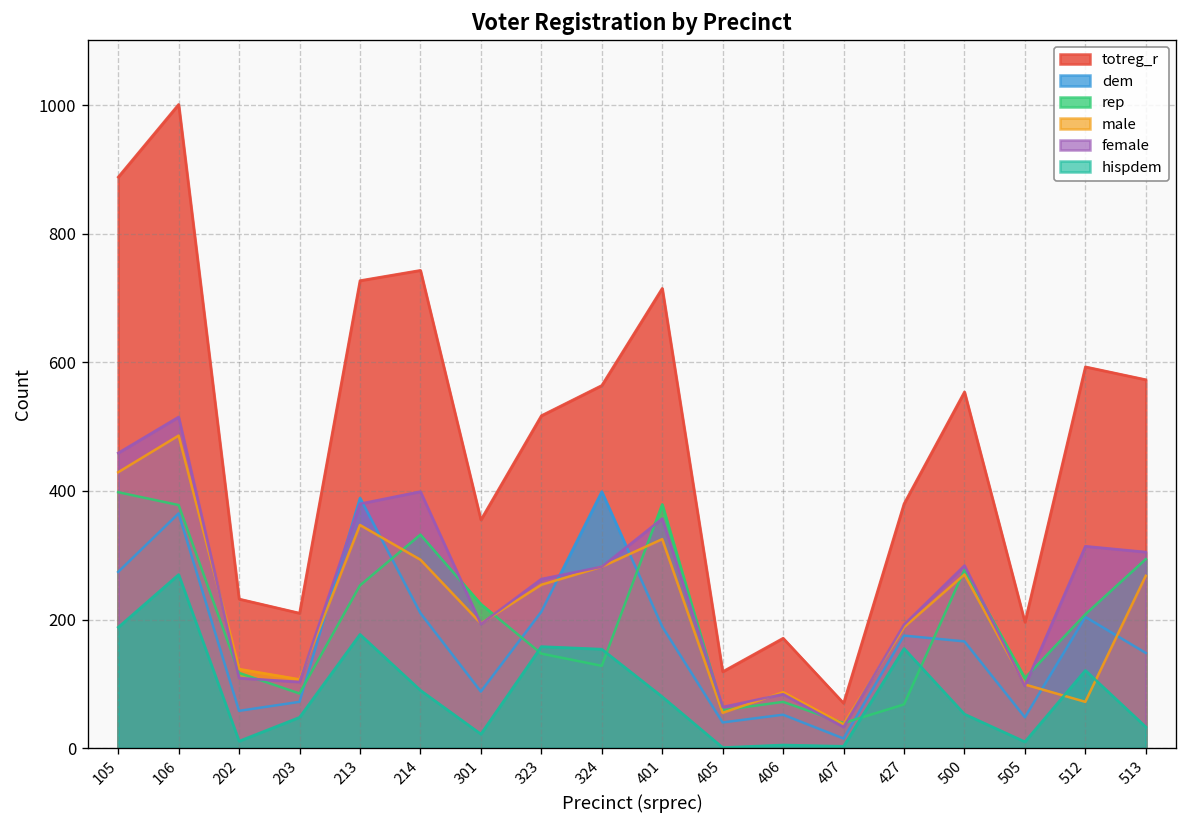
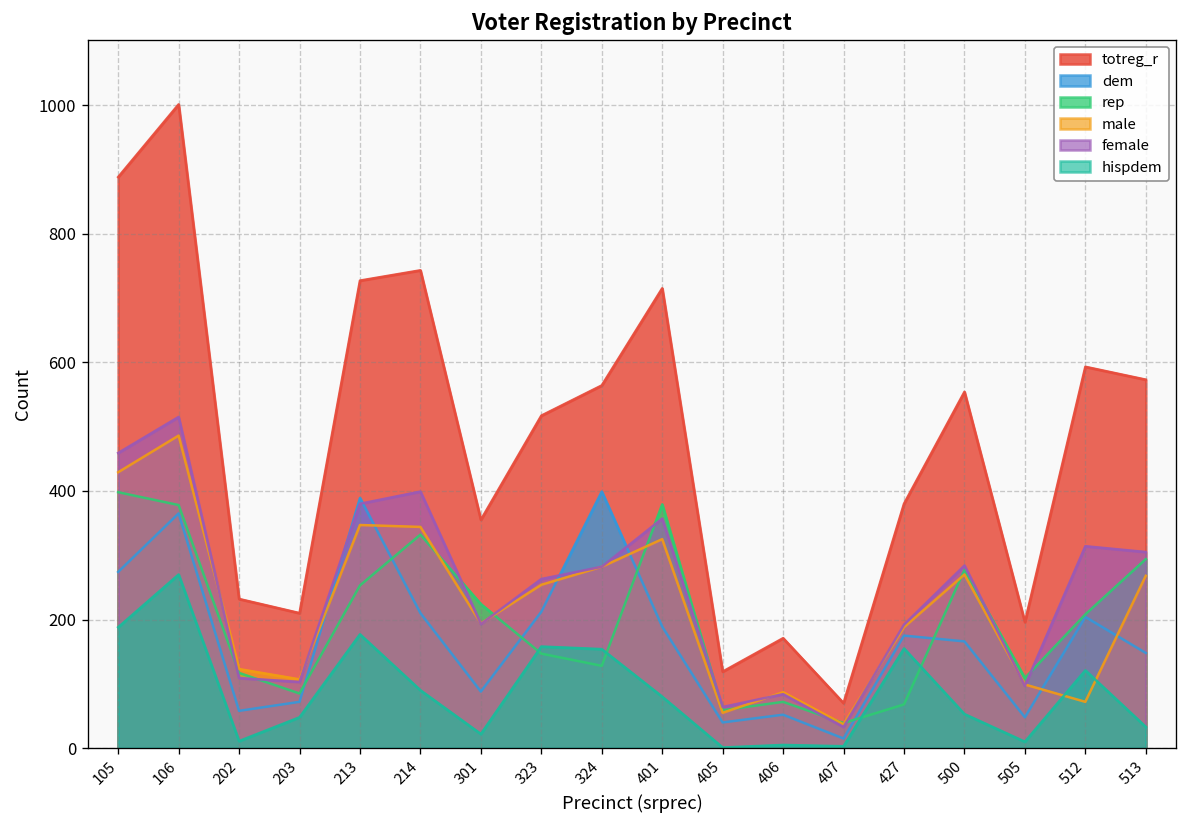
male, 214: 290 -> 340
